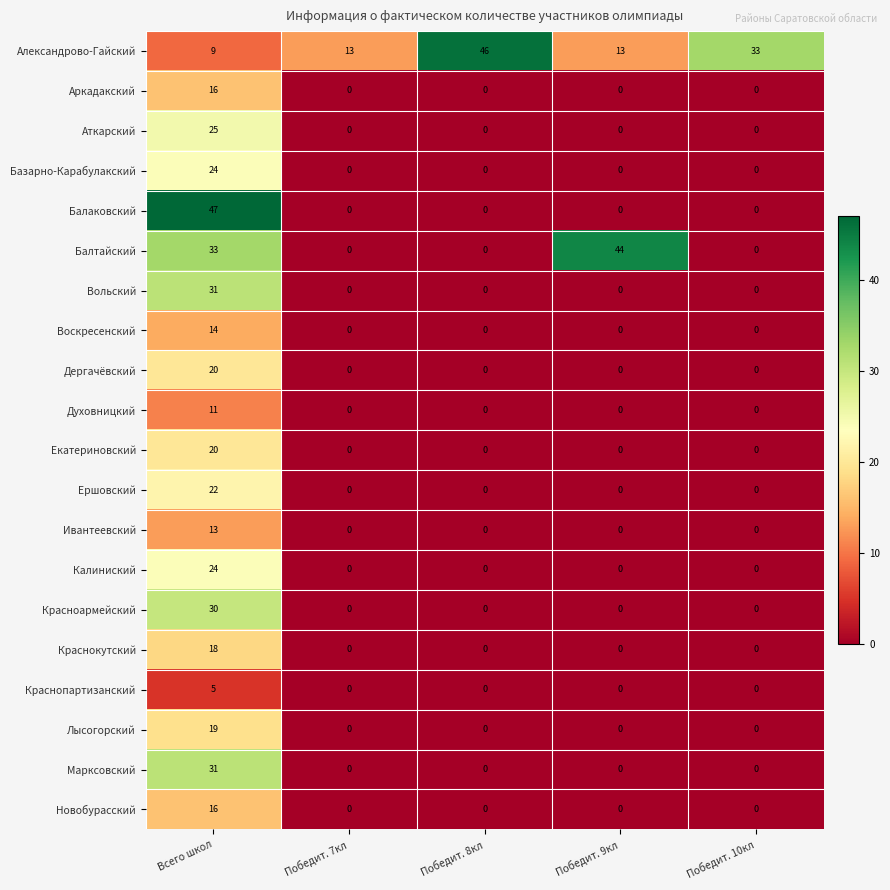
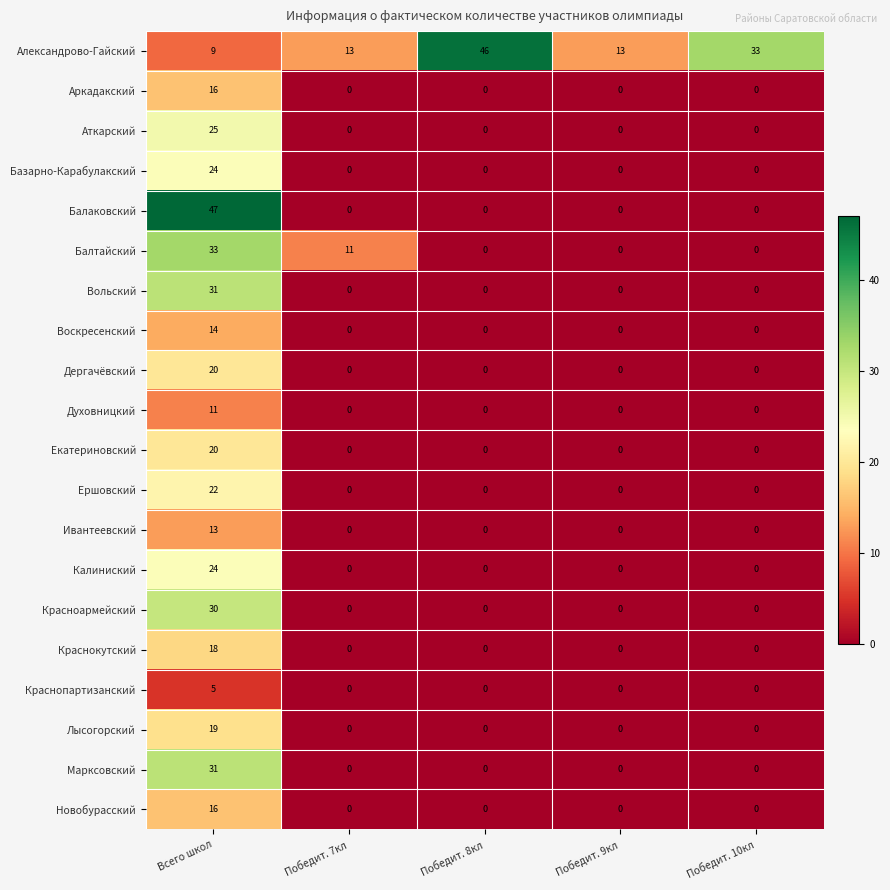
Балтайский, Победит. 7кл: 0 -> 11
Балтайский, Победит. 9кл: 44 -> 0
